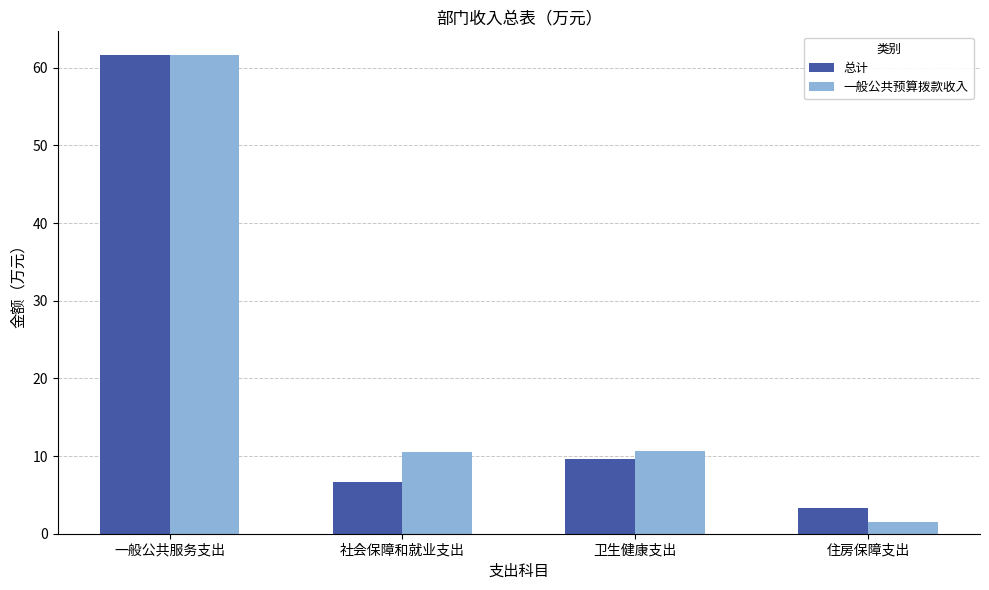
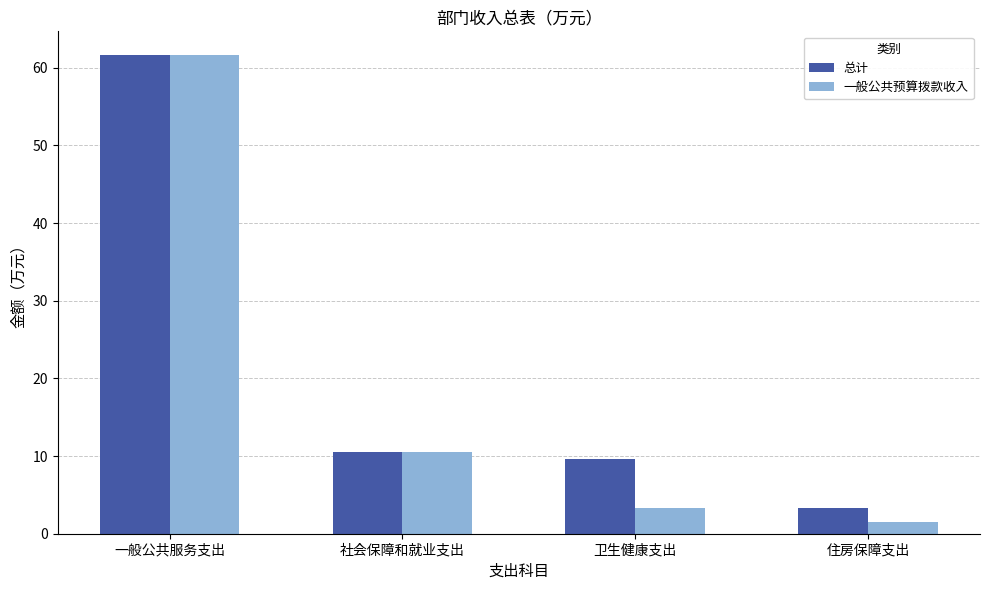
总计, 社会保障和就业支出: 7 -> 10
一般公共预算拨款收入, 卫生健康支出: 11 -> 3
